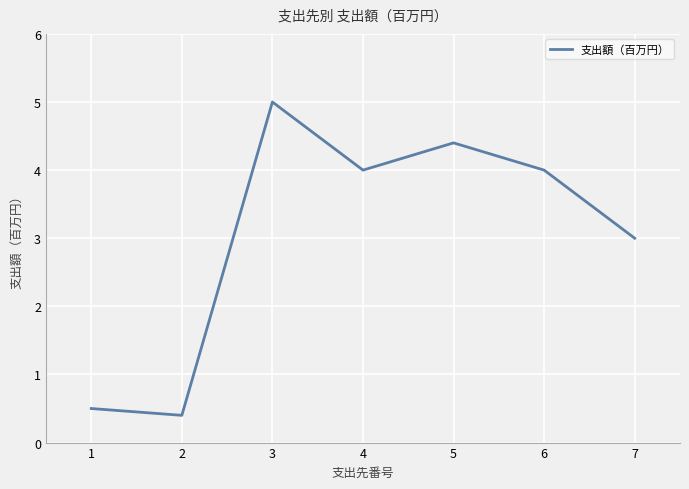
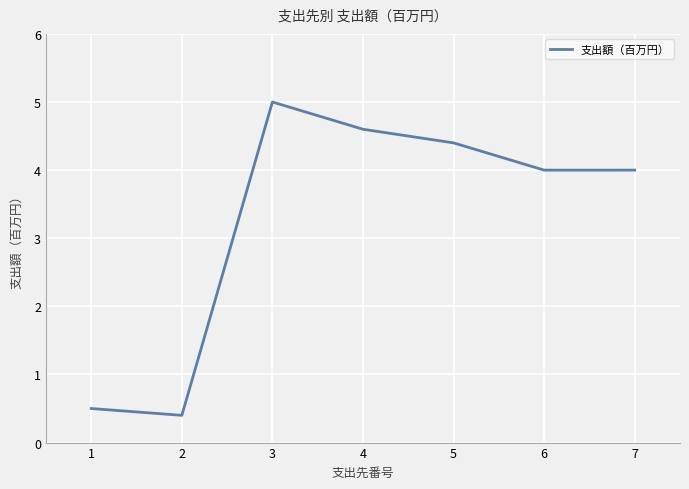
4: 4.0 -> 4.6
7: 3 -> 4
